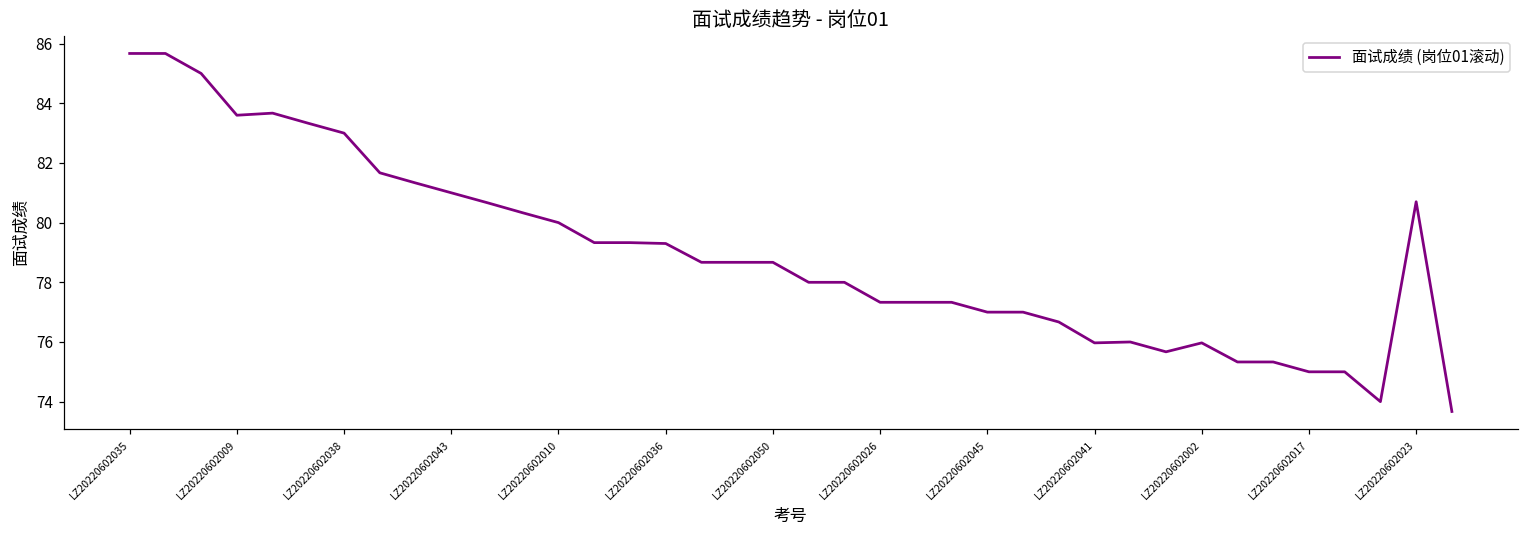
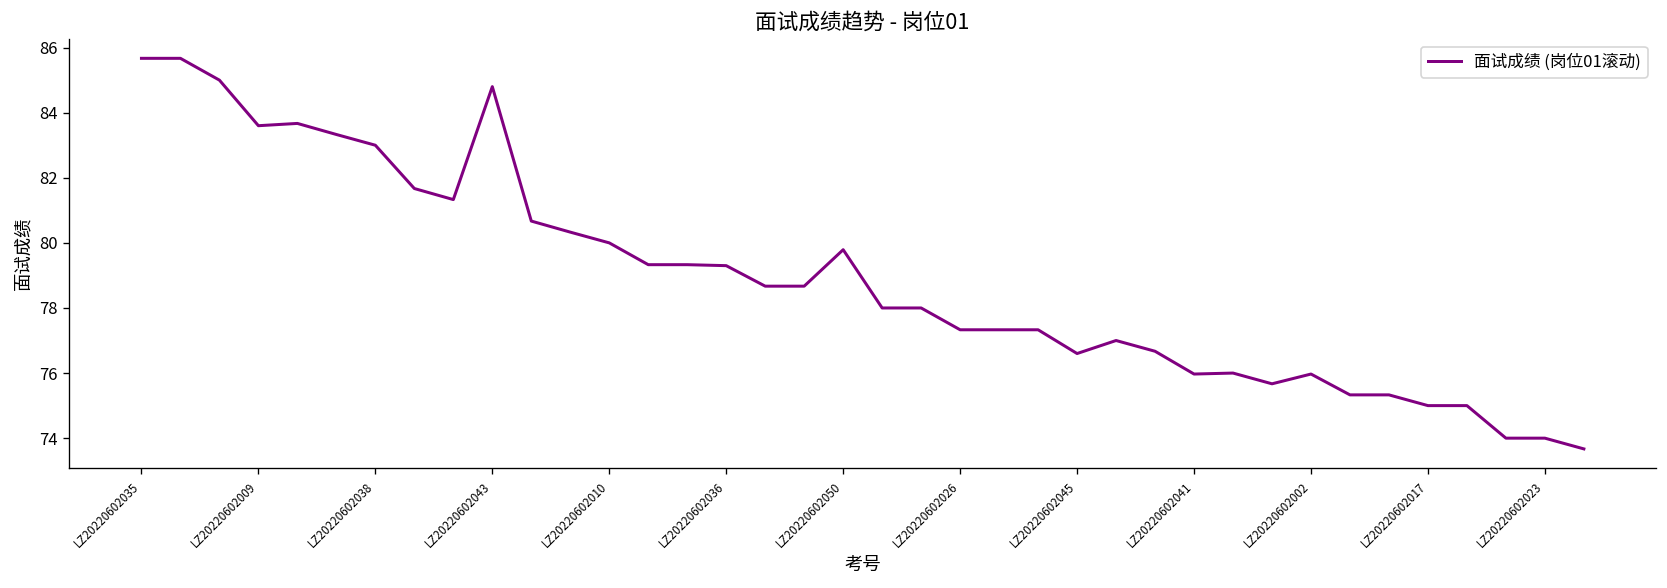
LZ20220602043: 81.0 -> 84.8
LZ20220602050: 78.7 -> 79.8
LZ20220602045: 77.0 -> 76.6
LZ20220602023: 80.7 -> 74.0
